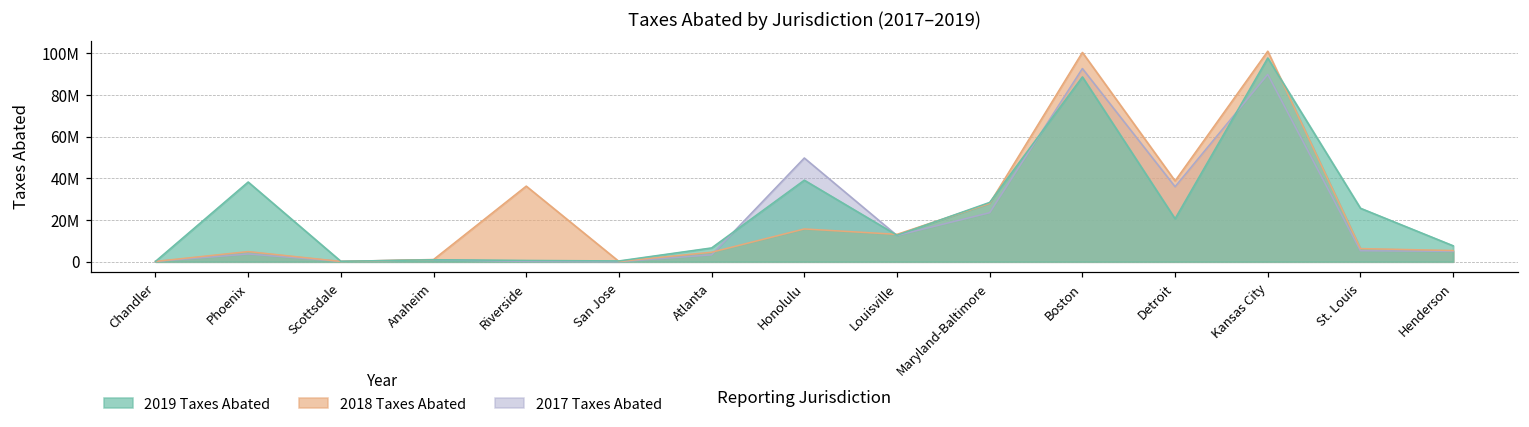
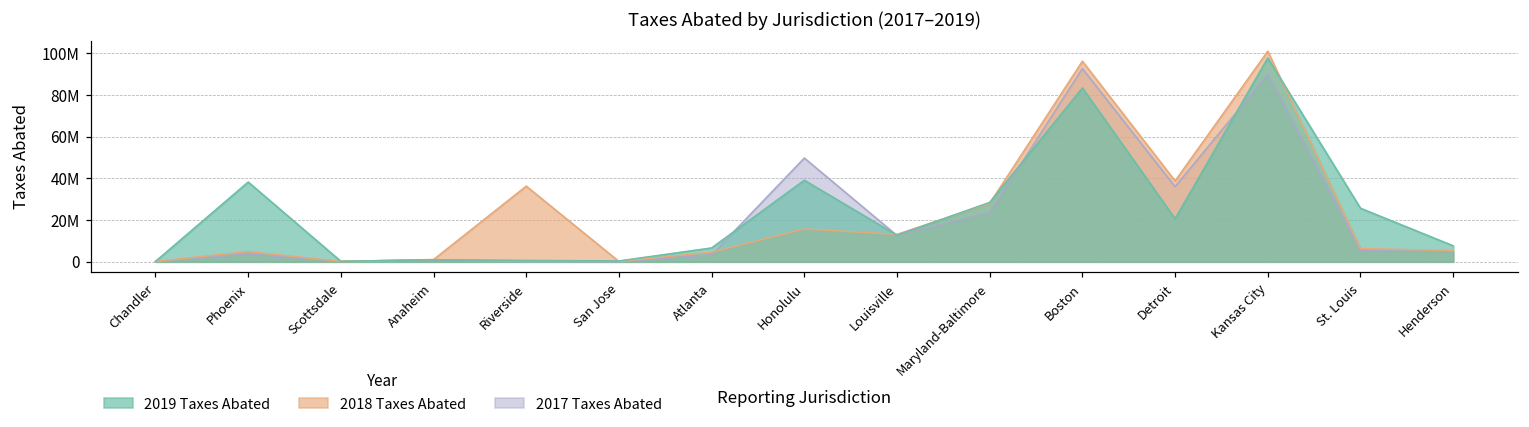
2018 Taxes Abated, Boston: 100000000 -> 96000000
2019 Taxes Abated, Boston: 89000000 -> 83000000
